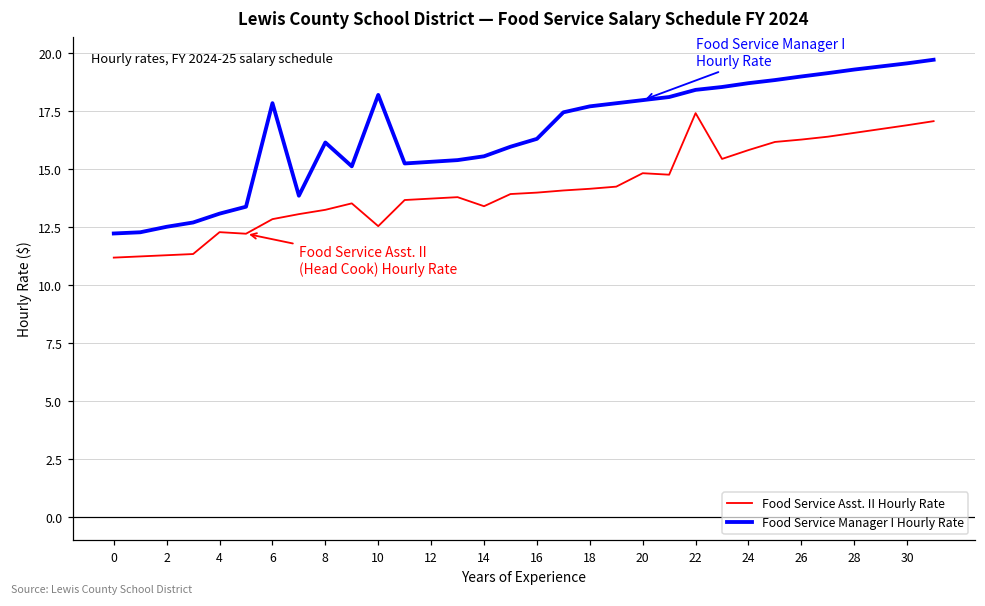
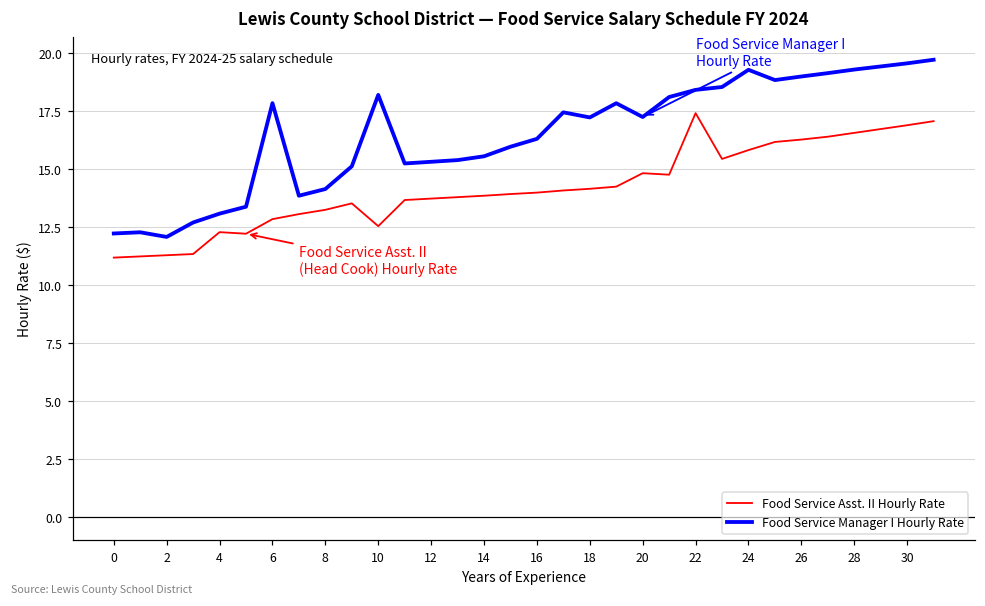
Food Service Manager I Hourly Rate, 2: 12.5 -> 12.1
Food Service Manager I Hourly Rate, 8: 16.2 -> 14.2
Food Service Asst. II Hourly Rate, 14: 13.4 -> 13.9
Food Service Manager I Hourly Rate, 18: 17.7 -> 17.2
Food Service Manager I Hourly Rate, 20: 18.0 -> 17.3
Food Service Manager I Hourly Rate, 24: 18.7 -> 19.3
